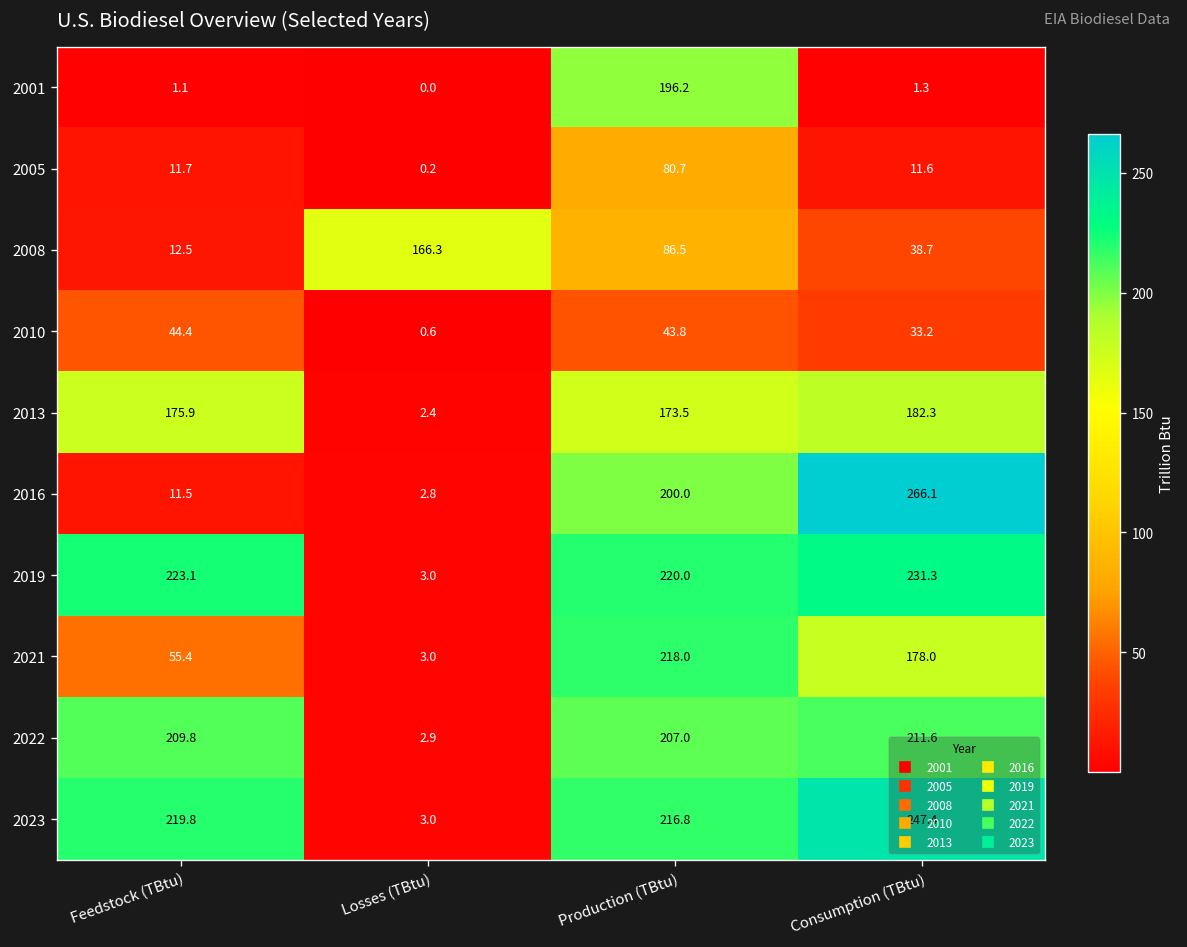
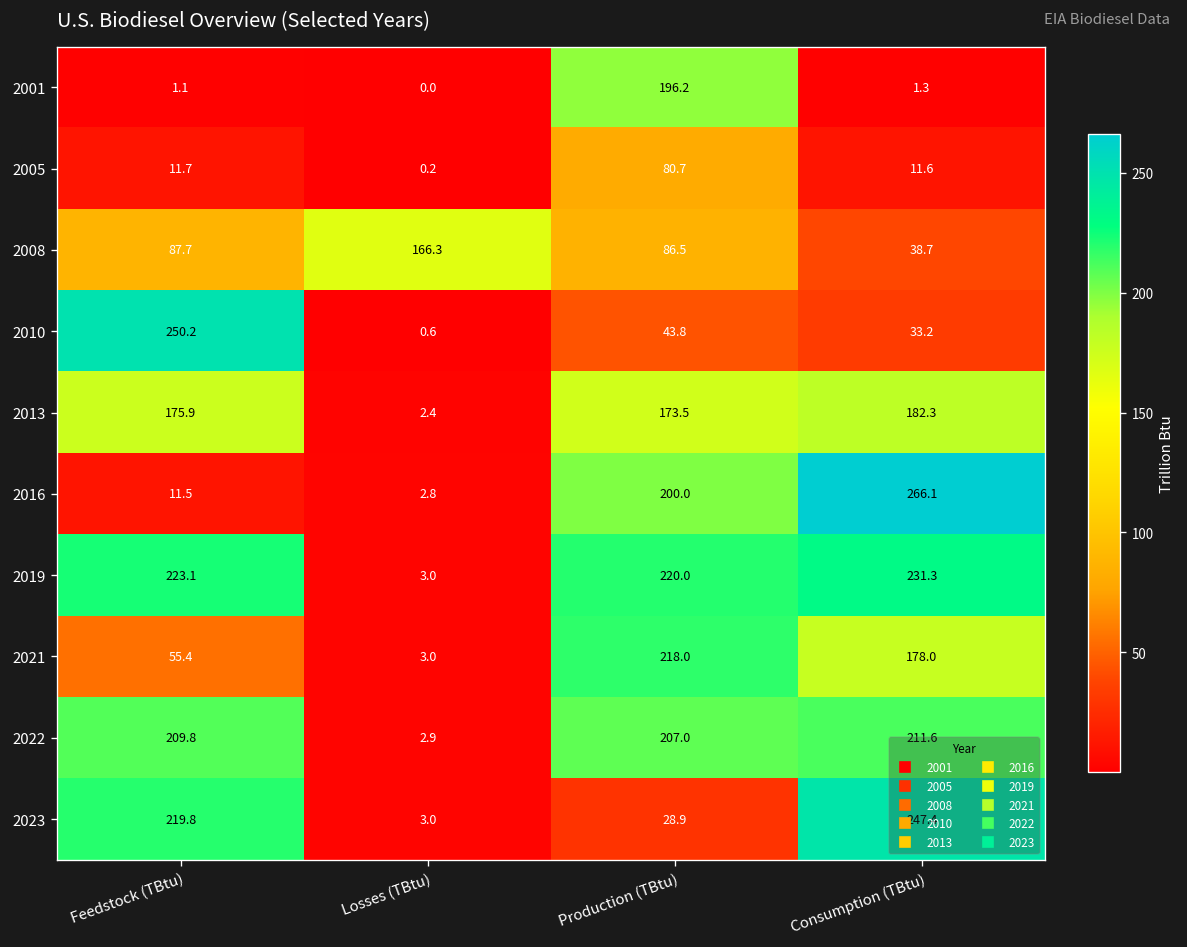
2008, Feedstock (TBtu): 12.5 -> 87.7
2010, Feedstock (TBtu): 44.4 -> 250.2
2023, Production (TBtu): 216.8 -> 28.9
